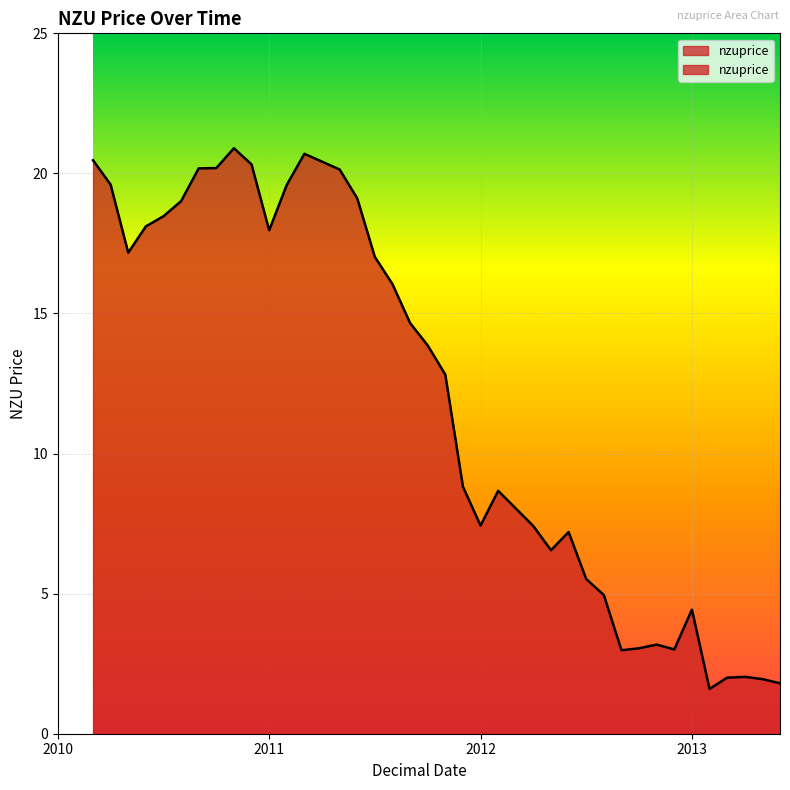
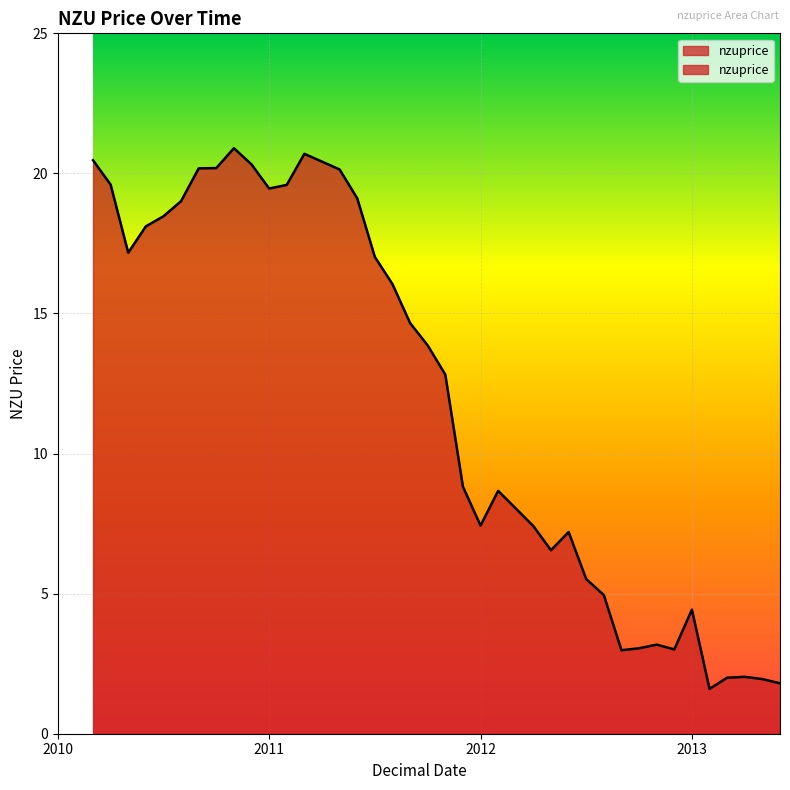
2011: 18.0 -> 19.5
